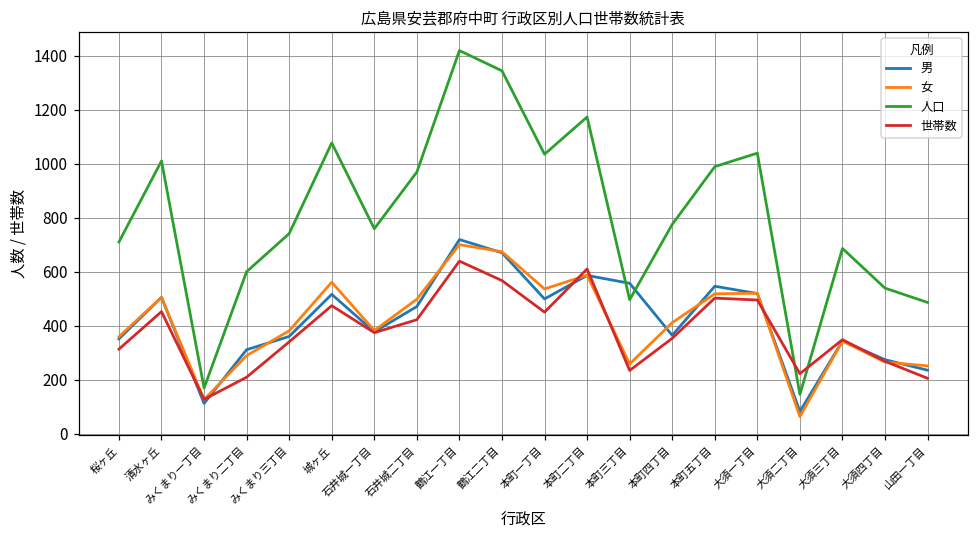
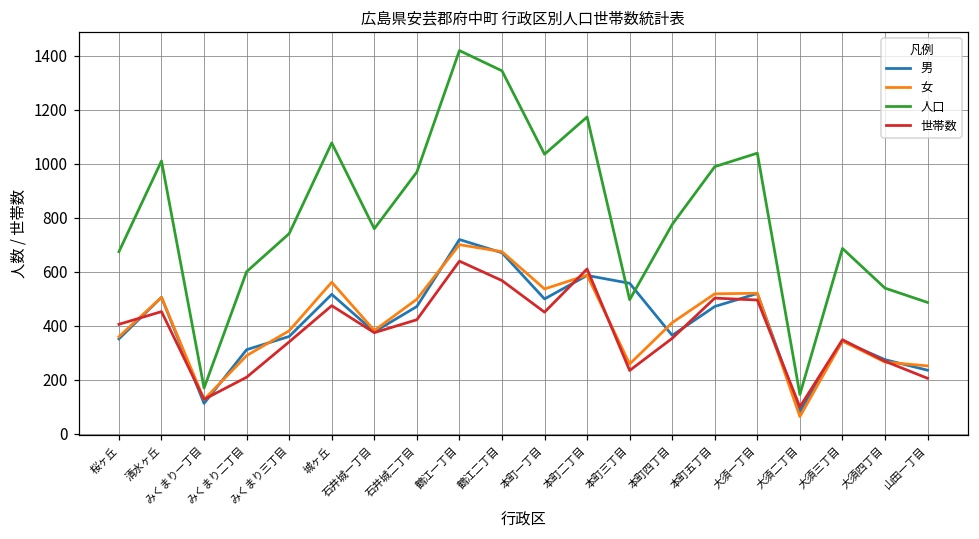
人口, 桜ヶ丘: 710 -> 670
世帯数, 桜ヶ丘: 310 -> 410
男, 本町五丁目: 550 -> 470
世帯数, 大須二丁目: 220 -> 100
